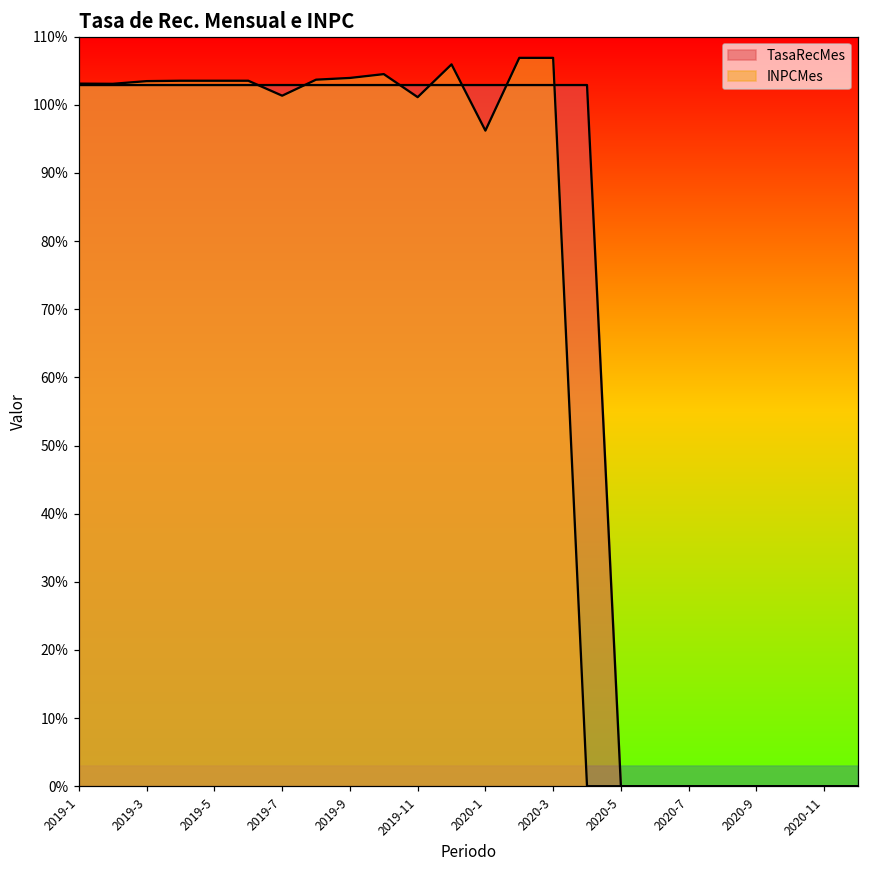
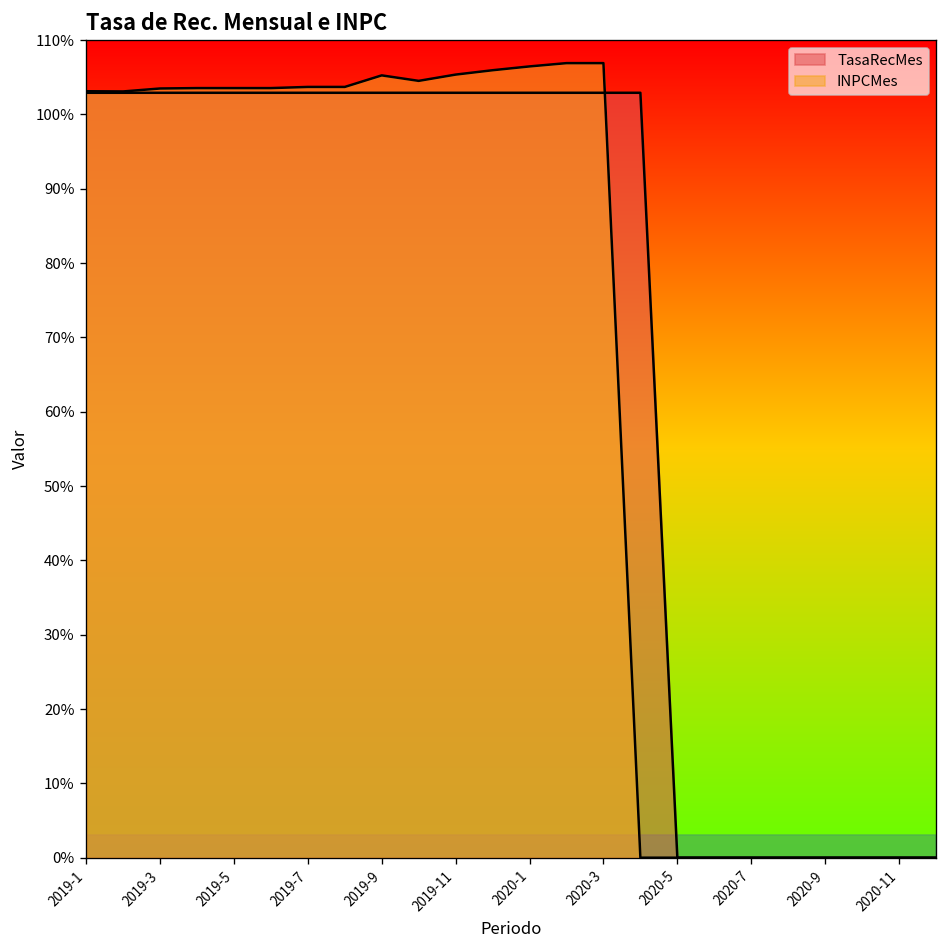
INPCMes, 2019-7: 101% -> 104%
INPCMes, 2019-9: 104% -> 105%
INPCMes, 2019-11: 101% -> 105%
INPCMes, 2020-1: 96% -> 106%
